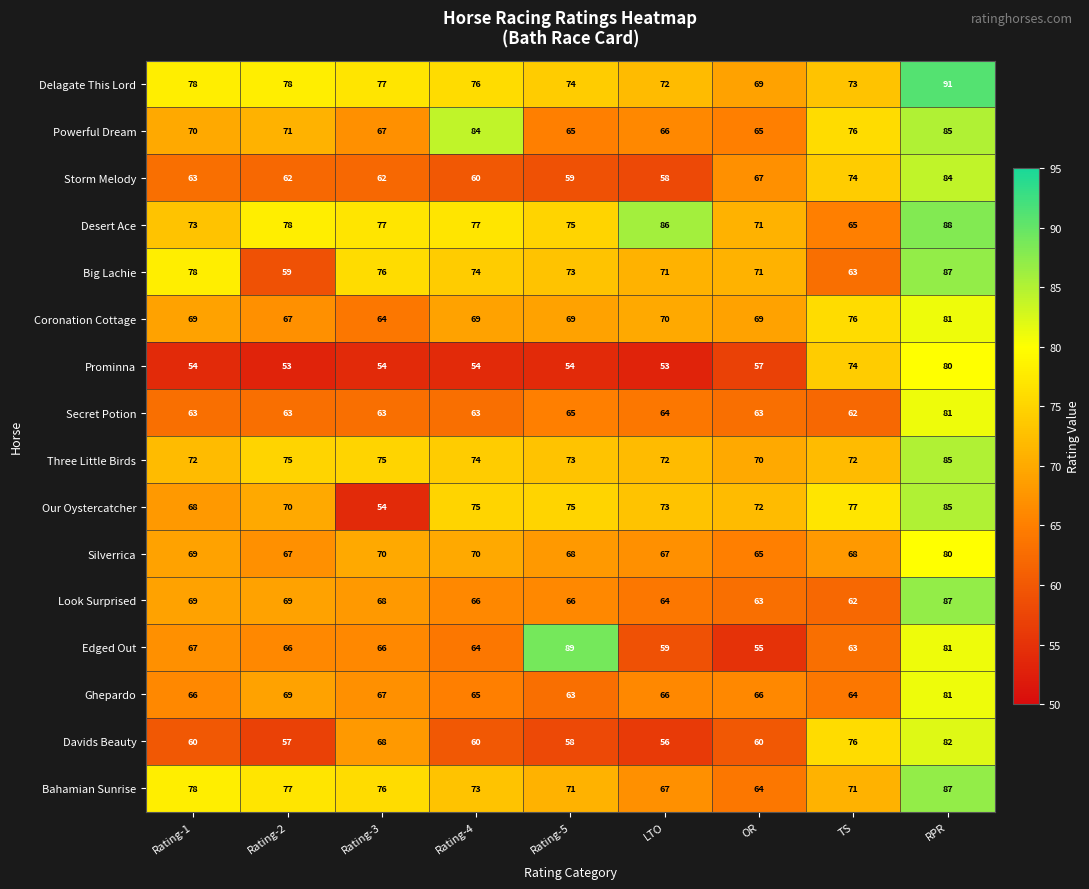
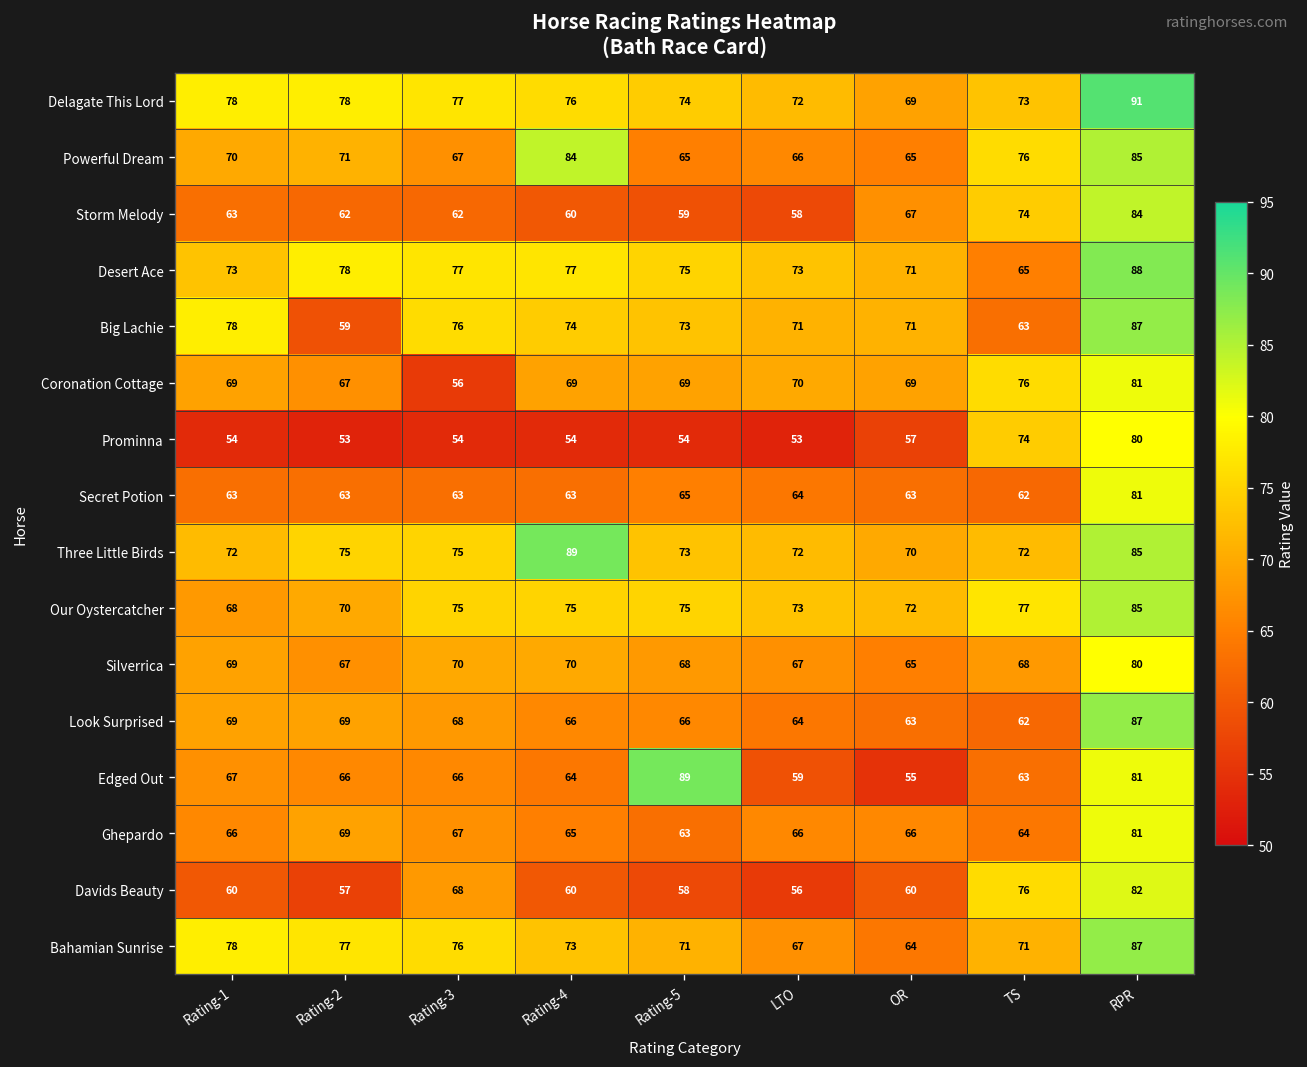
Desert Ace, LTO: 86 -> 73
Coronation Cottage, Rating-3: 64 -> 56
Three Little Birds, Rating-4: 74 -> 89
Our Oystercatcher, Rating-3: 54 -> 75
